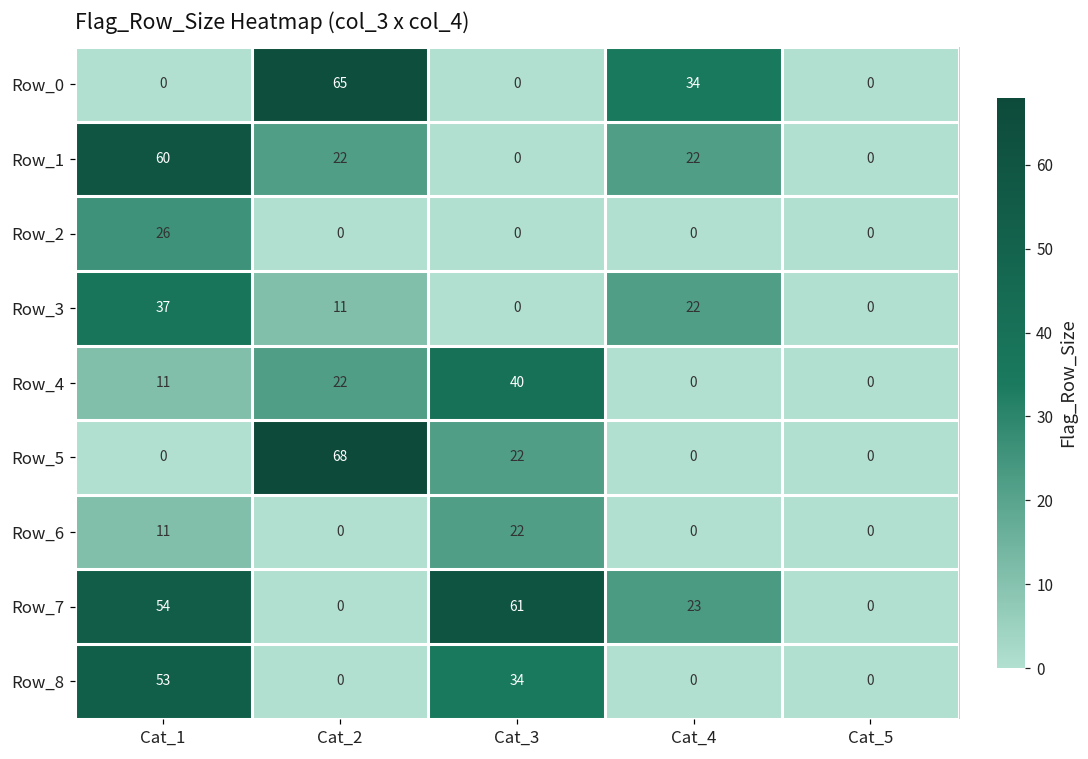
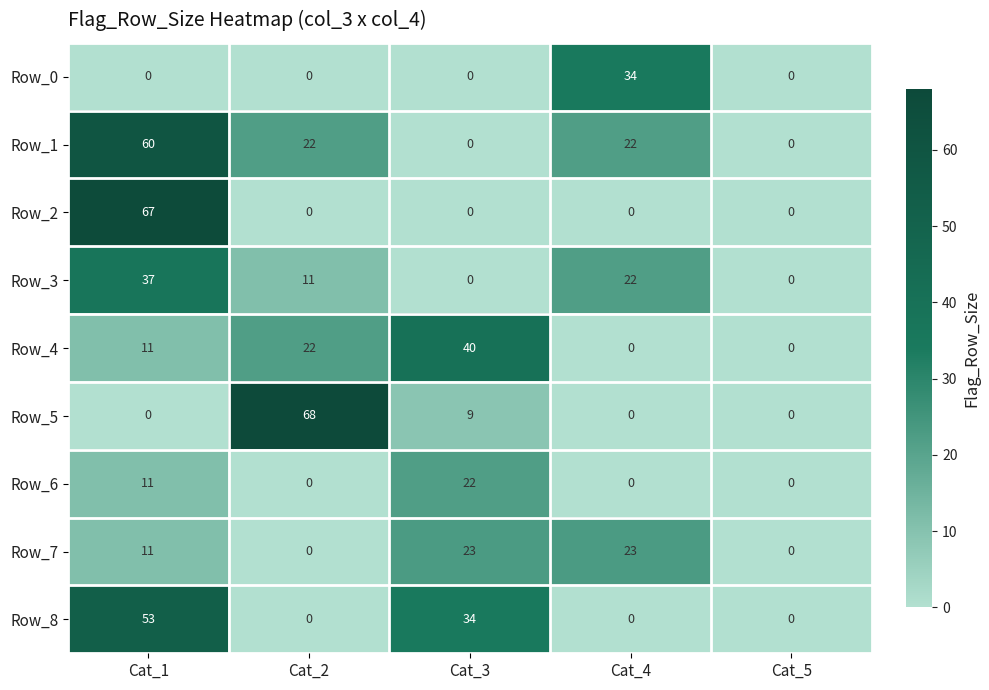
Row_0, Cat_2: 65 -> 0
Row_2, Cat_1: 26 -> 67
Row_5, Cat_3: 22 -> 9
Row_7, Cat_1: 54 -> 11
Row_7, Cat_3: 61 -> 23
